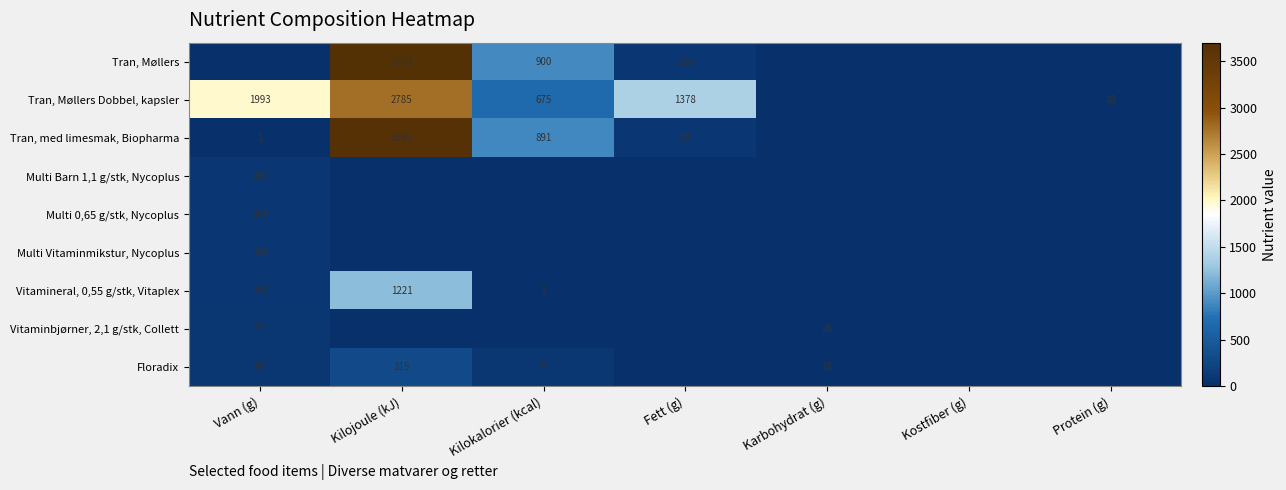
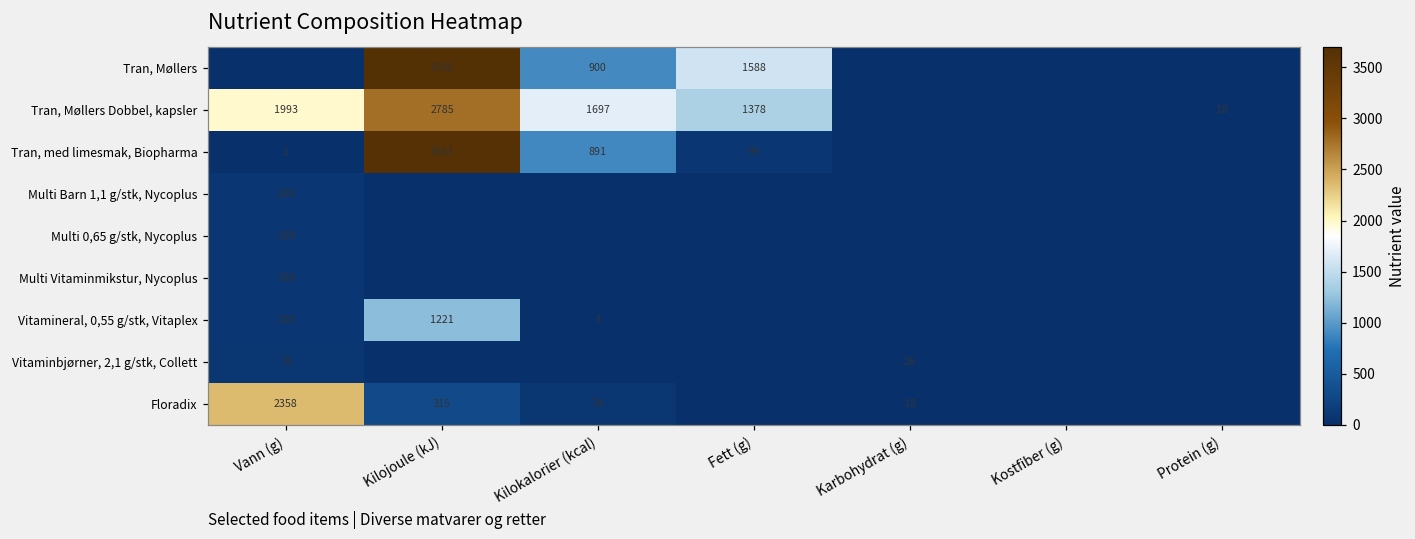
Tran, Møllers, Fett (g): 100 -> 1588
Tran, Møllers Dobbel, kapsler, Kilokalorier (kcal): 675 -> 1697
Floradix, Vann (g): 81 -> 2358
